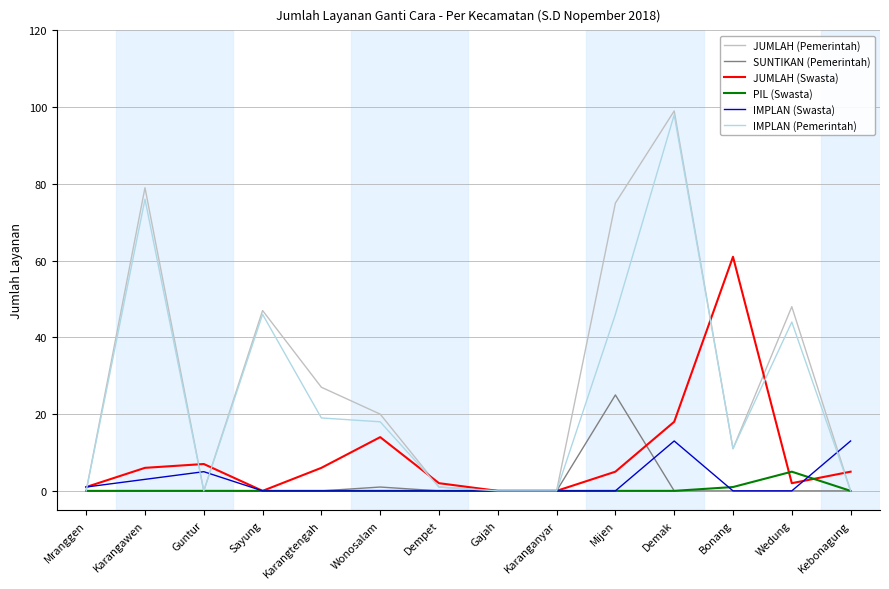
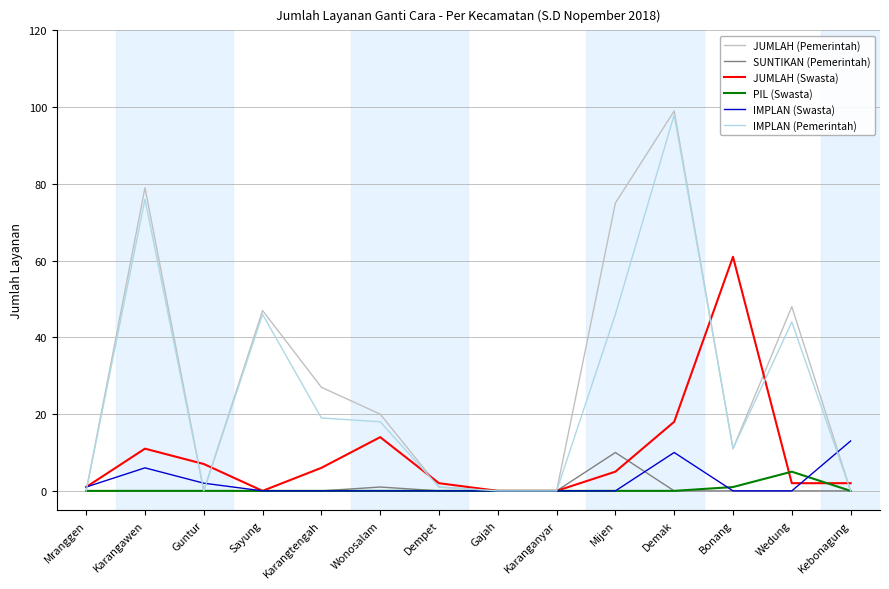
JUMLAH (Swasta), Karangawen: 6 -> 11
IMPLAN (Swasta), Karangawen: 3 -> 6
IMPLAN (Swasta), Guntur: 5 -> 2
SUNTIKAN (Pemerintah), Mijen: 25 -> 10
IMPLAN (Swasta), Demak: 13 -> 10
JUMLAH (Swasta), Kebonagung: 5 -> 2
